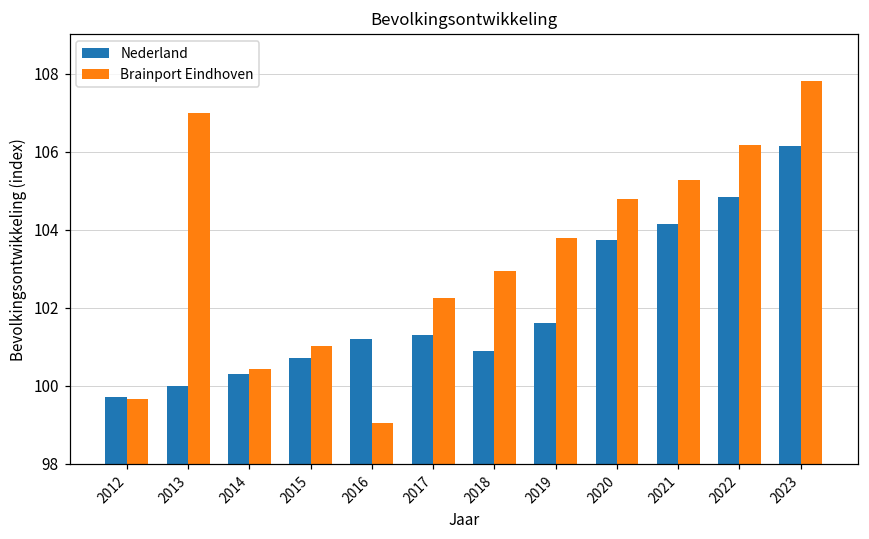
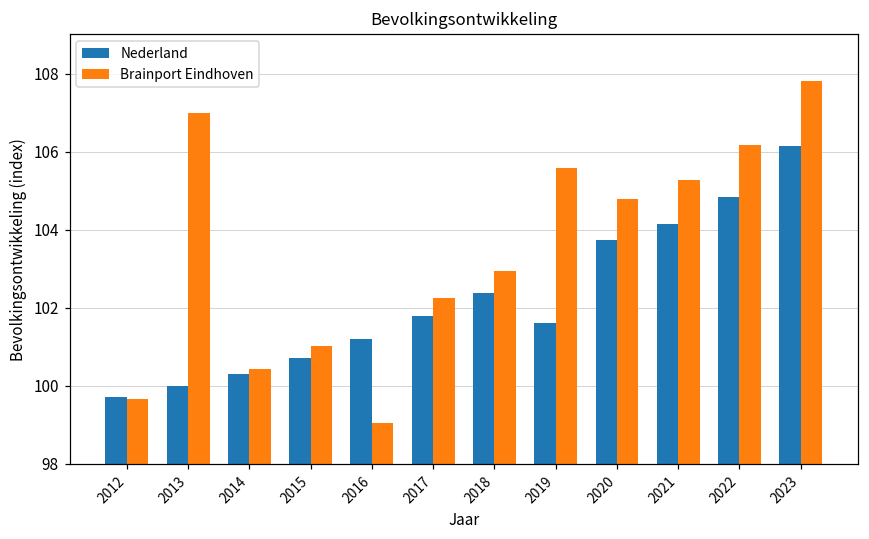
Nederland, 2017: 101.3 -> 101.8
Nederland, 2018: 100.9 -> 102.4
Brainport Eindhoven, 2019: 103.8 -> 105.6
